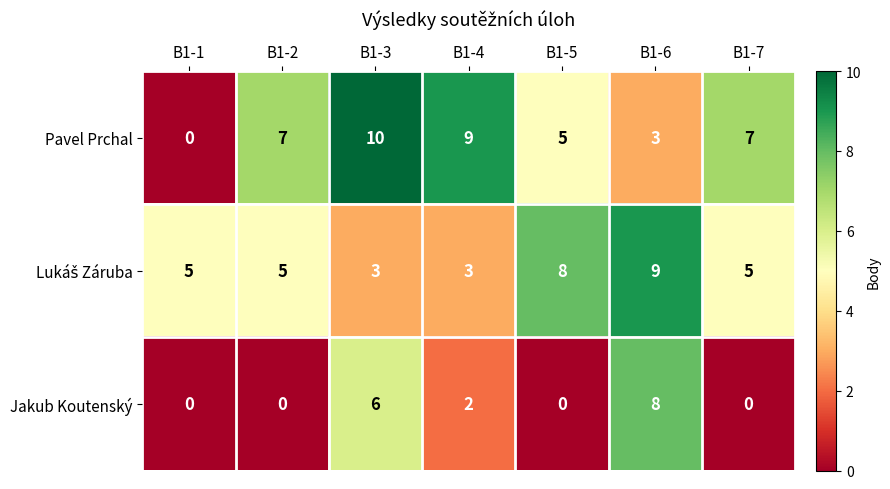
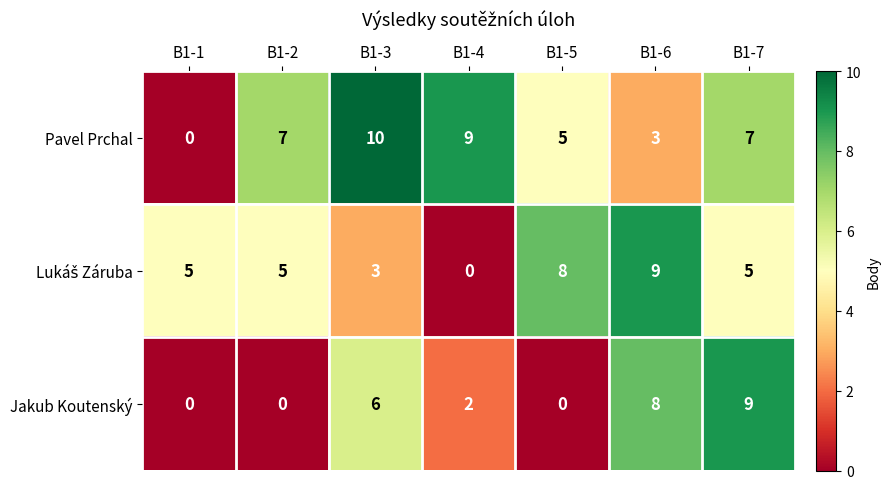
Lukáš Záruba, B1-4: 3 -> 0
Jakub Koutenský, B1-7: 0 -> 9
